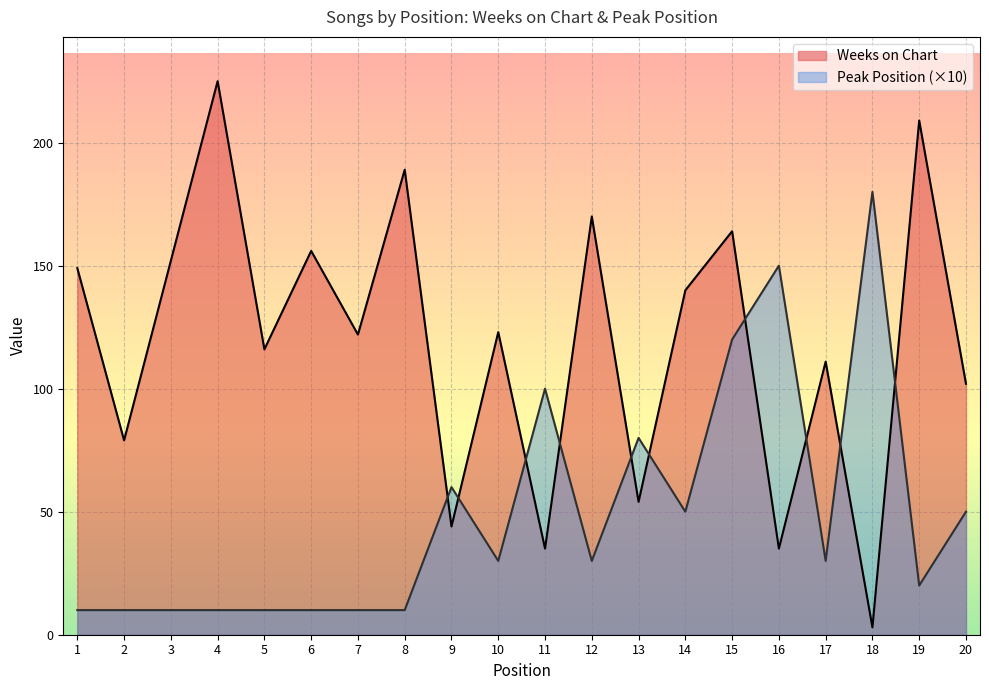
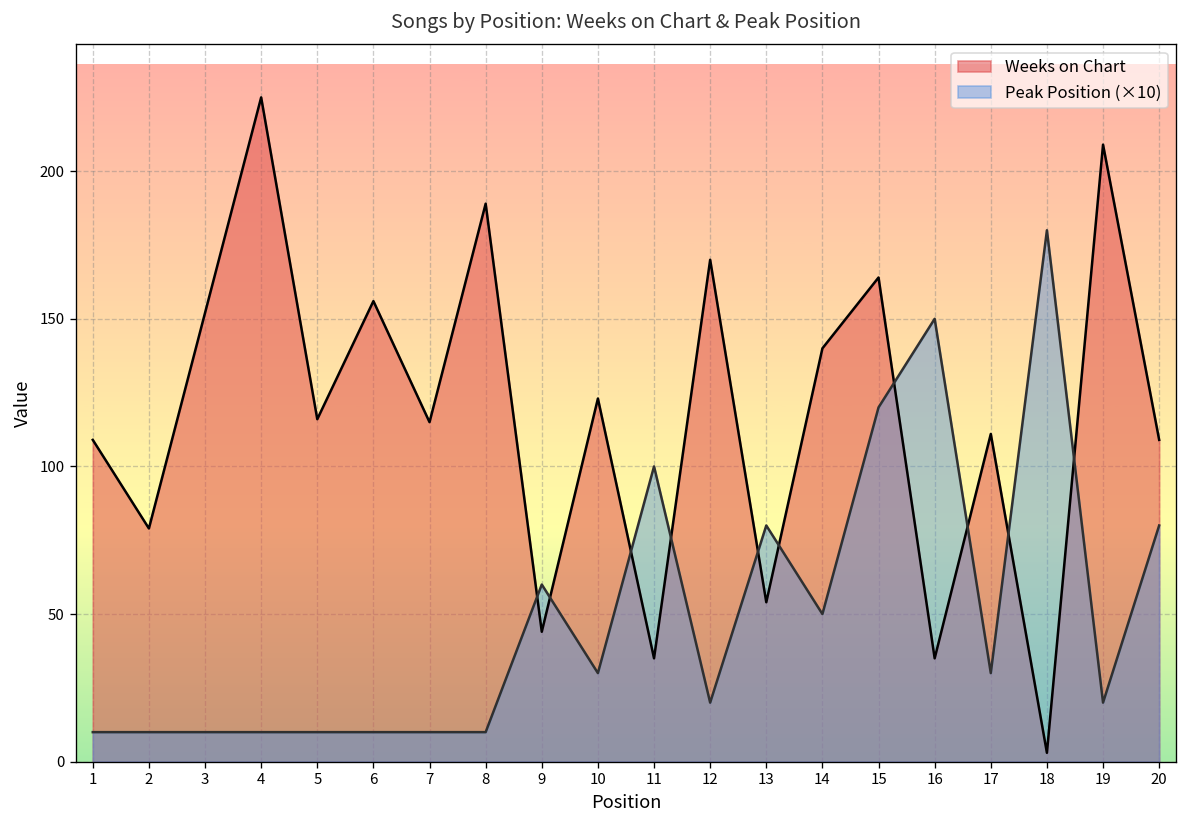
Weeks on Chart, 1: 149 -> 109
Weeks on Chart, 7: 122 -> 115
Peak Position (×10), 12: 30 -> 20
Weeks on Chart, 20: 102 -> 109
Peak Position (×10), 20: 50 -> 80
